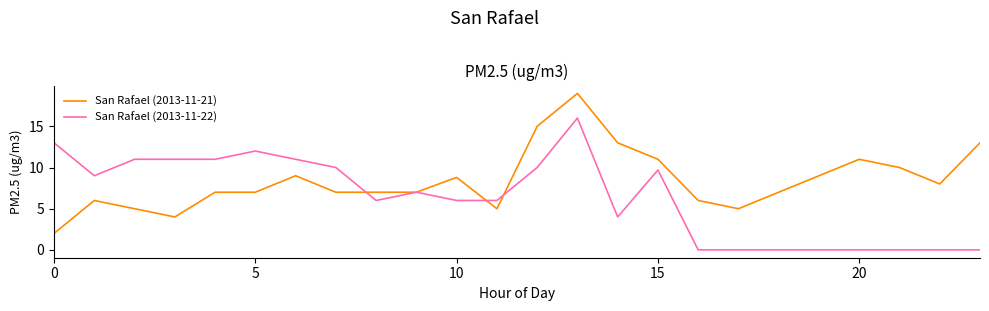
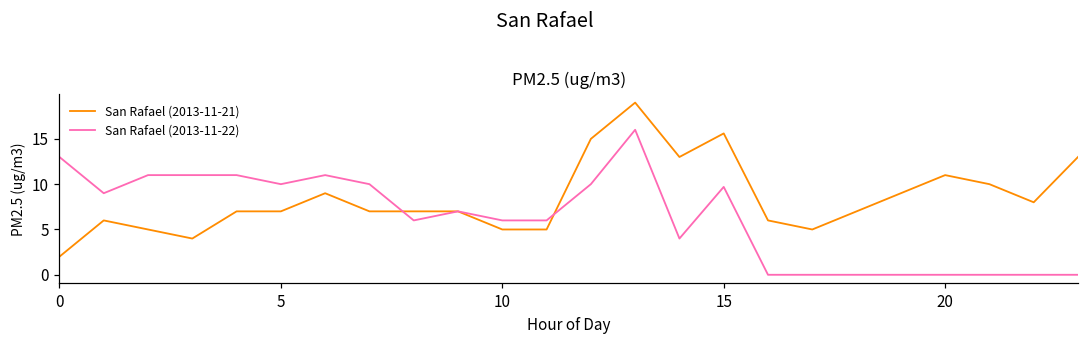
San Rafael (2013-11-22), 5: 12 -> 10
San Rafael (2013-11-21), 10: 9 -> 5
San Rafael (2013-11-21), 15: 11 -> 16
